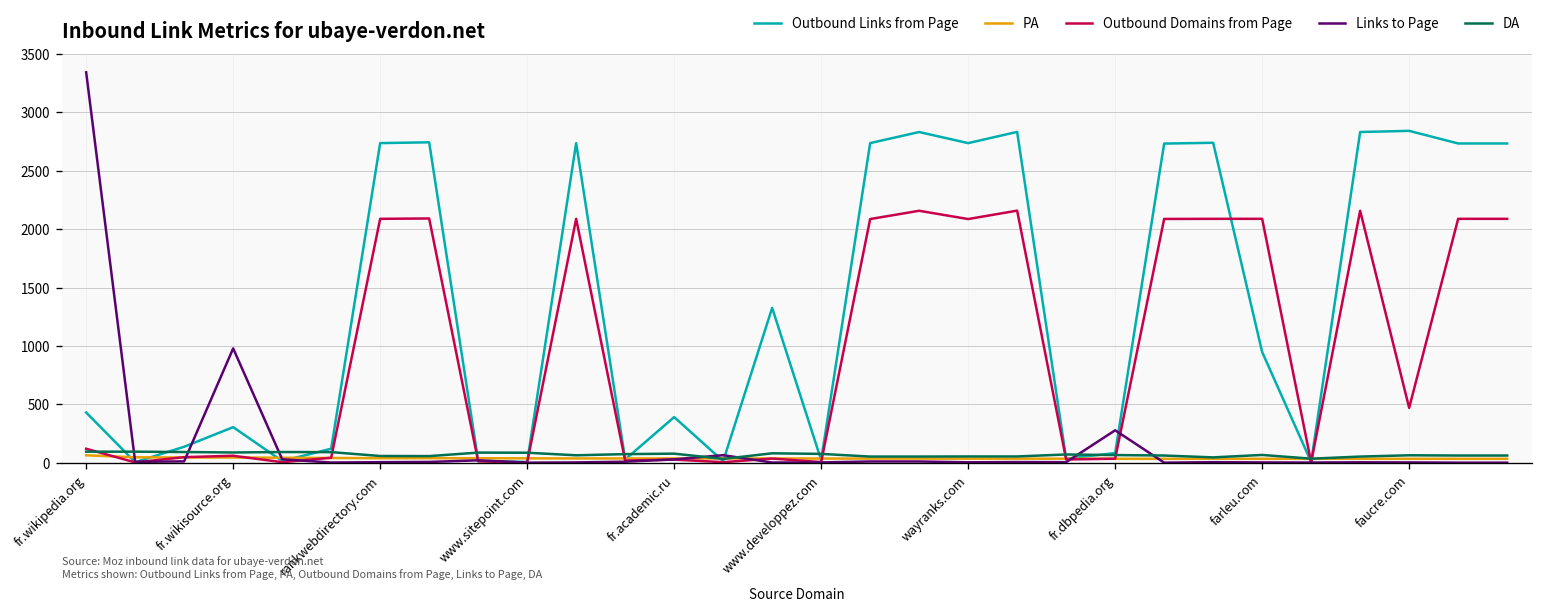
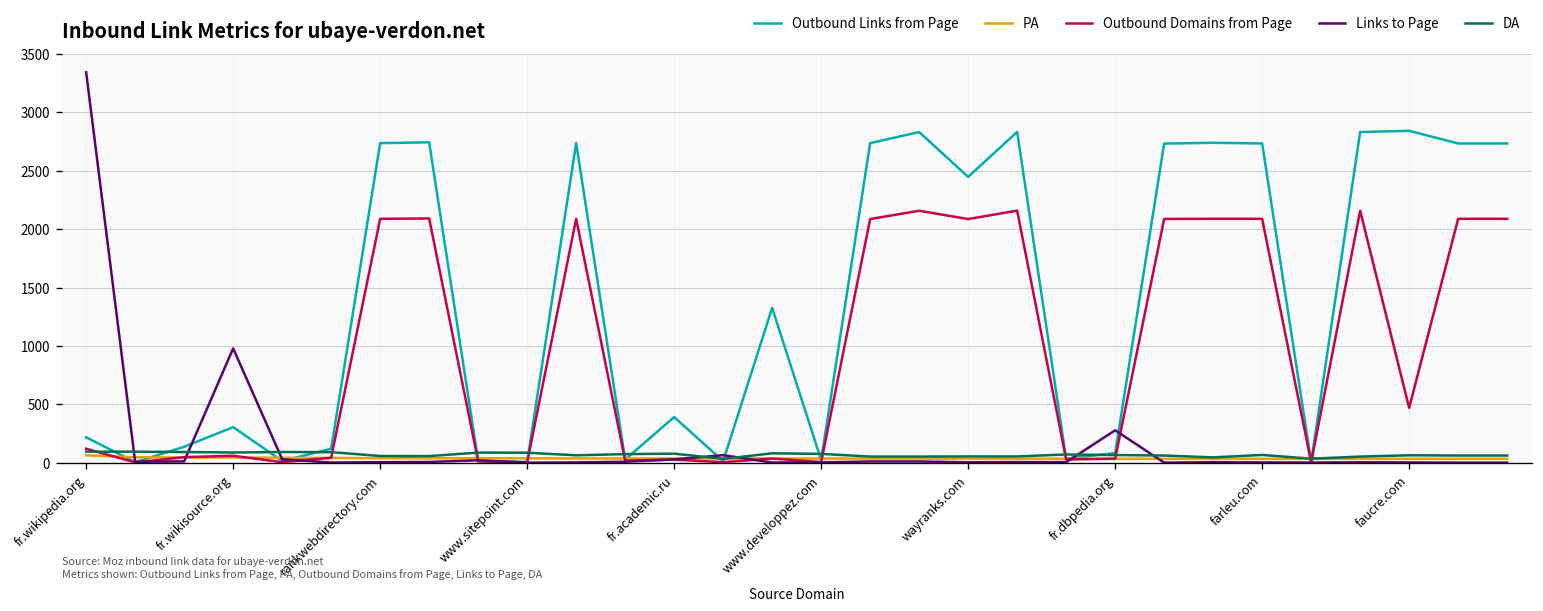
Outbound Links from Page, fr.wikipedia.org: 400 -> 200
Outbound Links from Page, wayranks.com: 2700 -> 2400
Outbound Links from Page, farleu.com: 900 -> 2700
